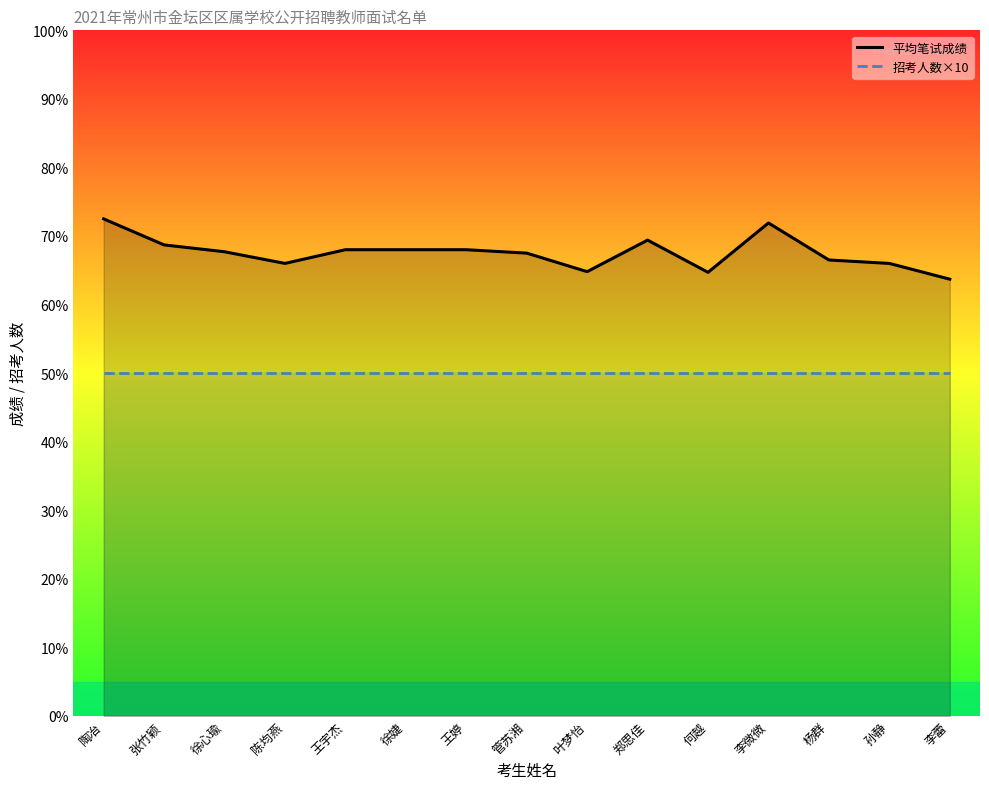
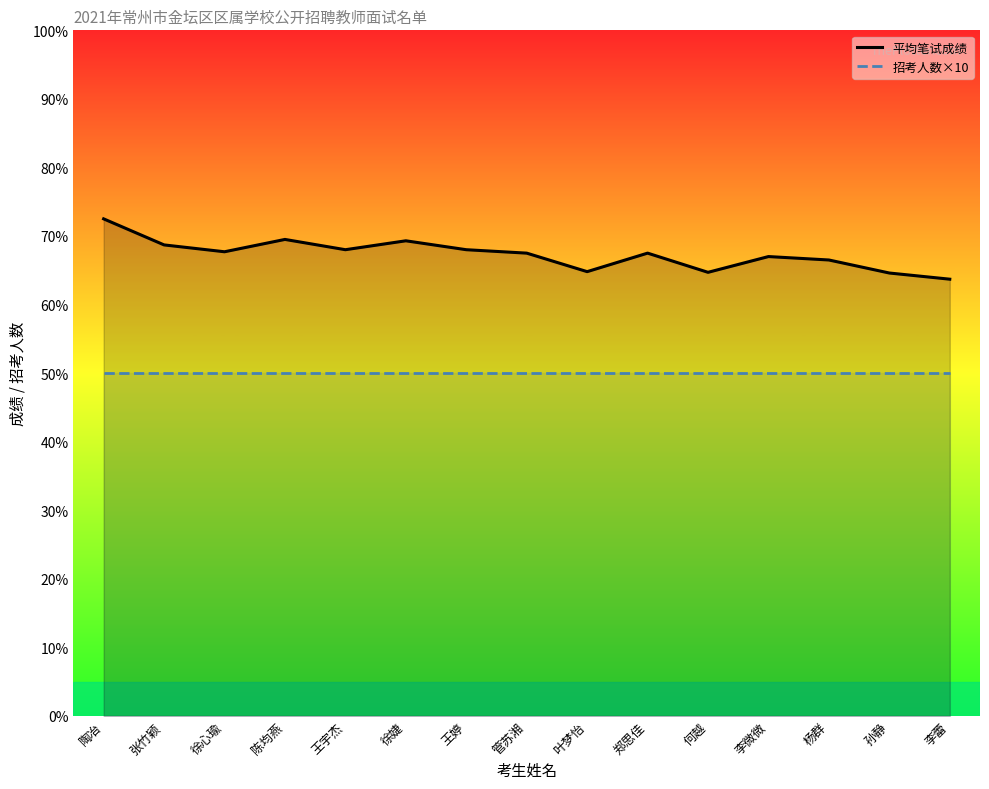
平均笔试成绩, 陈均燕: 66% -> 70%
平均笔试成绩, 徐婕: 68% -> 69%
平均笔试成绩, 郑思佳: 69% -> 68%
平均笔试成绩, 李微微: 72% -> 67%
平均笔试成绩, 孙静: 66% -> 65%
